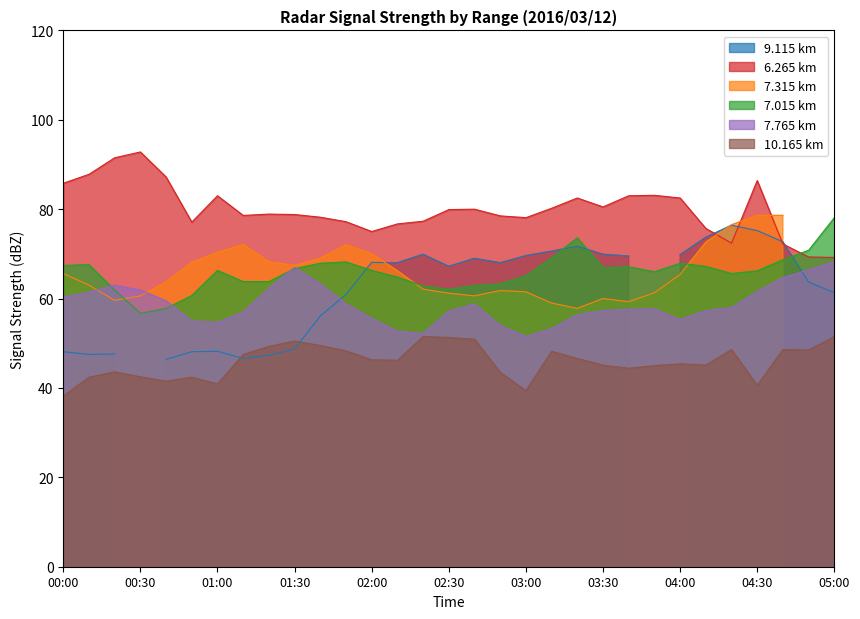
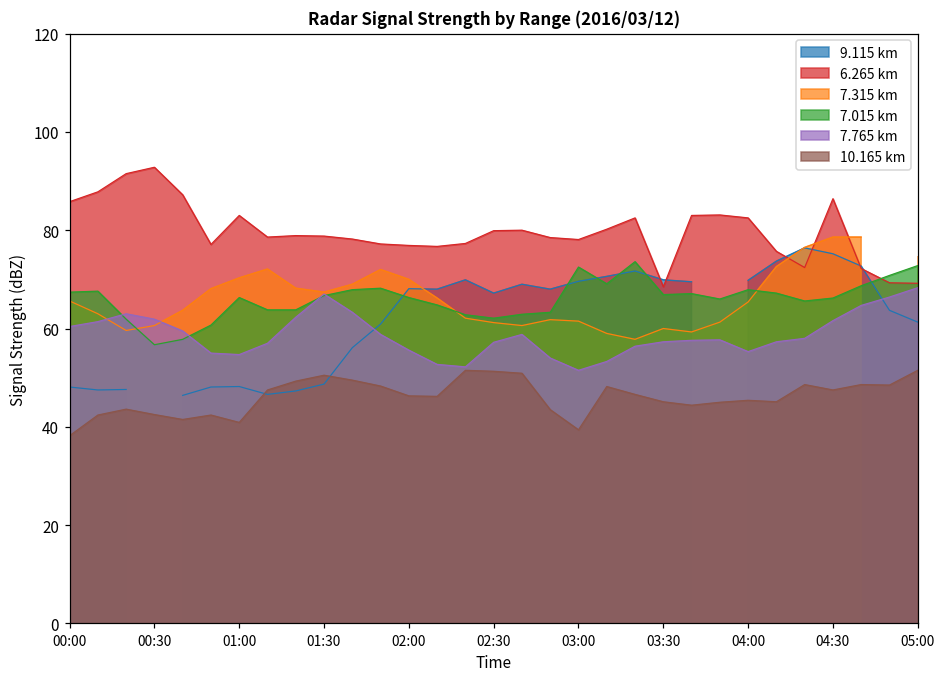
6.265 km, 02:00: 75 -> 77
7.015 km, 03:00: 65 -> 73
6.265 km, 03:30: 81 -> 69
10.165 km, 04:30: 41 -> 48
7.015 km, 05:00: 78 -> 73
